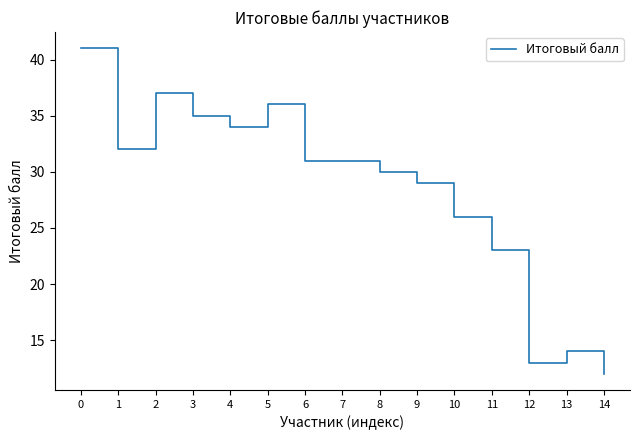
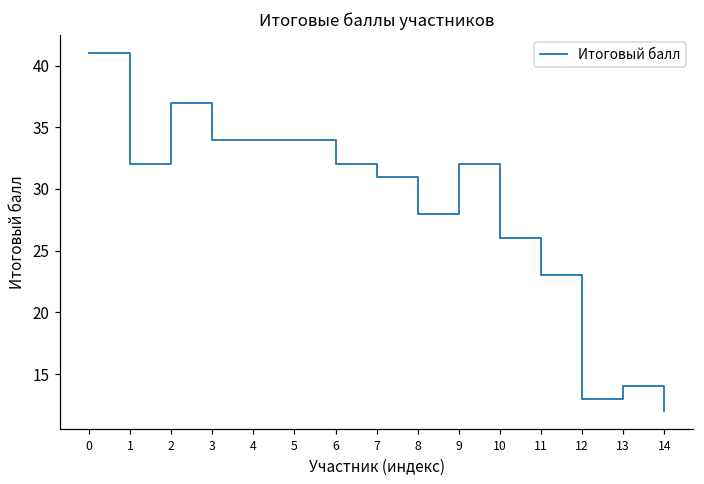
3: 35 -> 34
5: 36 -> 34
6: 31 -> 32
8: 30 -> 28
9: 29 -> 32
